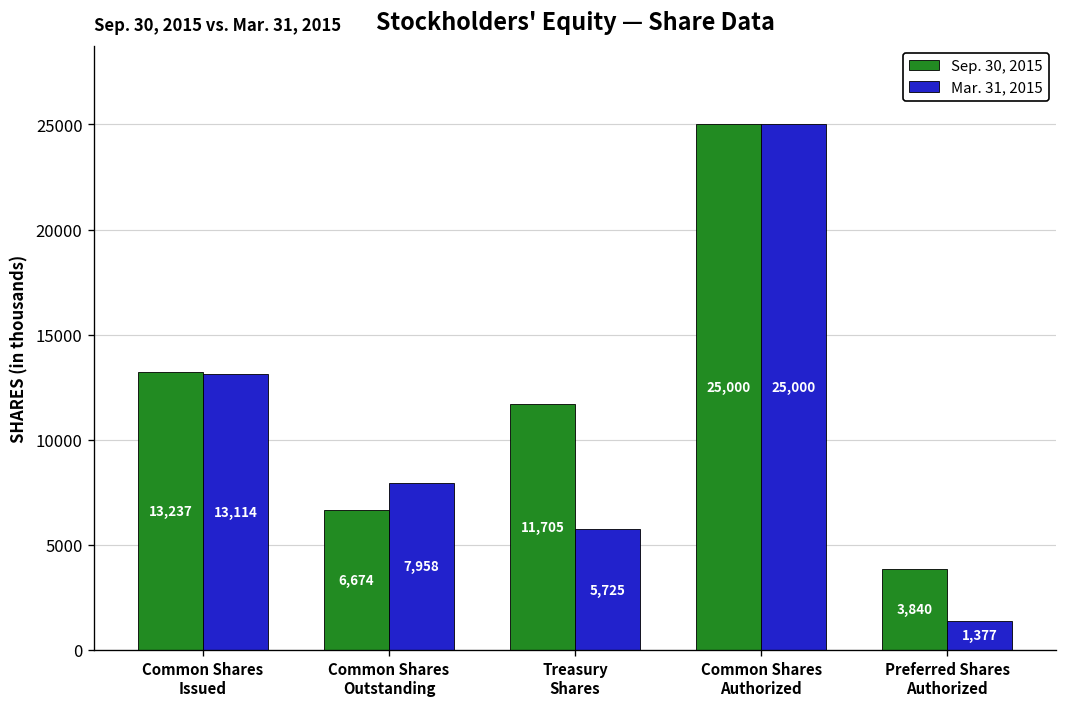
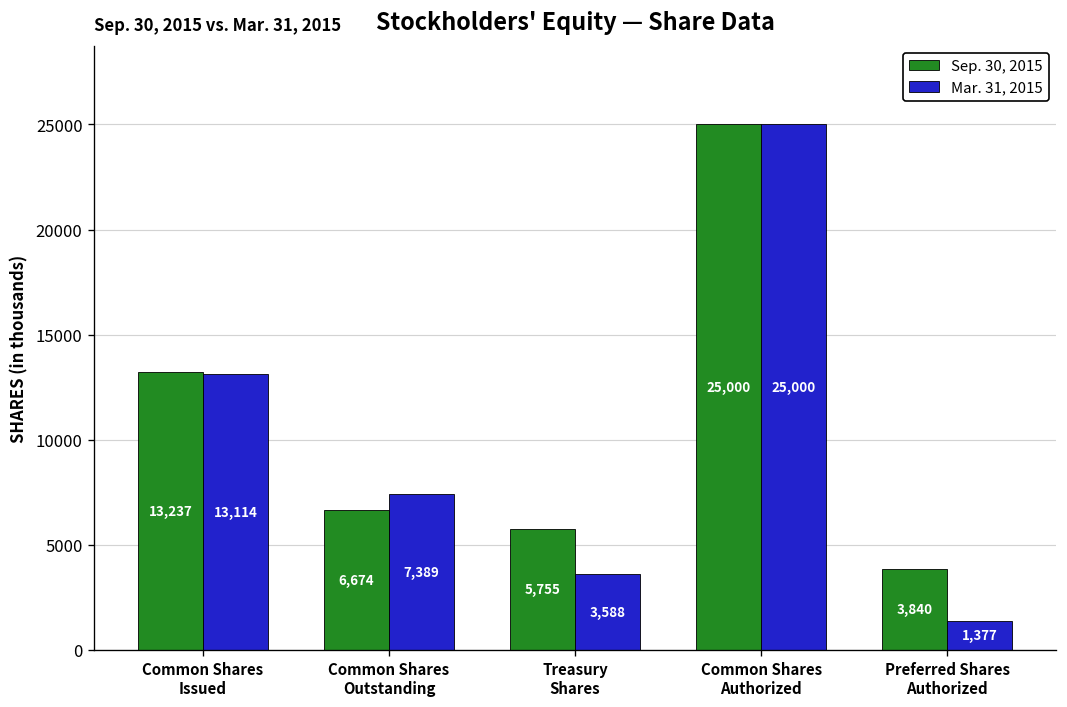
Mar. 31, 2015, Common Shares Outstanding: 7,958 -> 7,389
Sep. 30, 2015, Treasury Shares: 11,705 -> 5,755
Mar. 31, 2015, Treasury Shares: 5,725 -> 3,588
